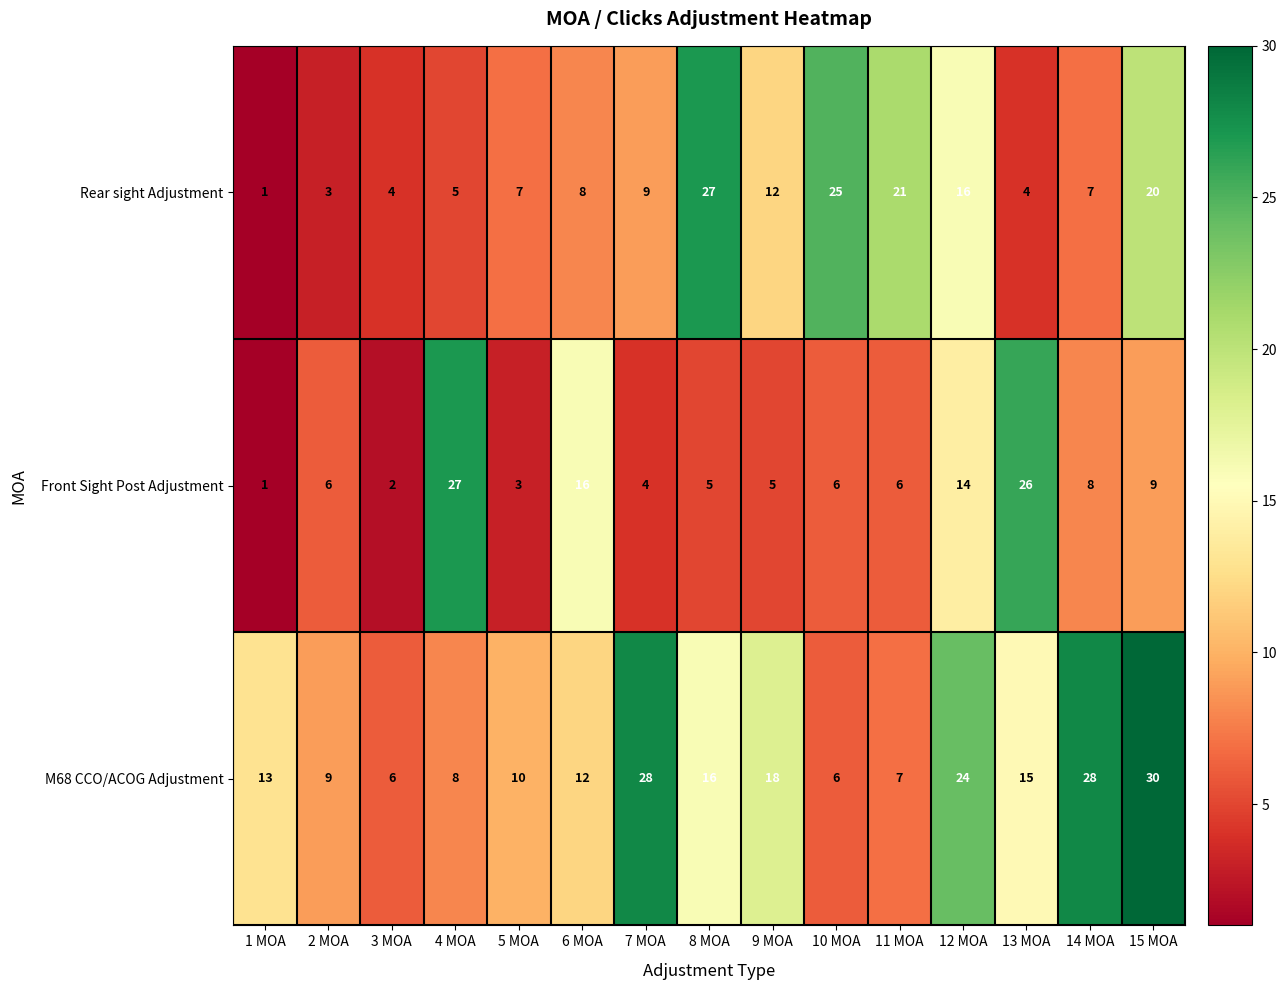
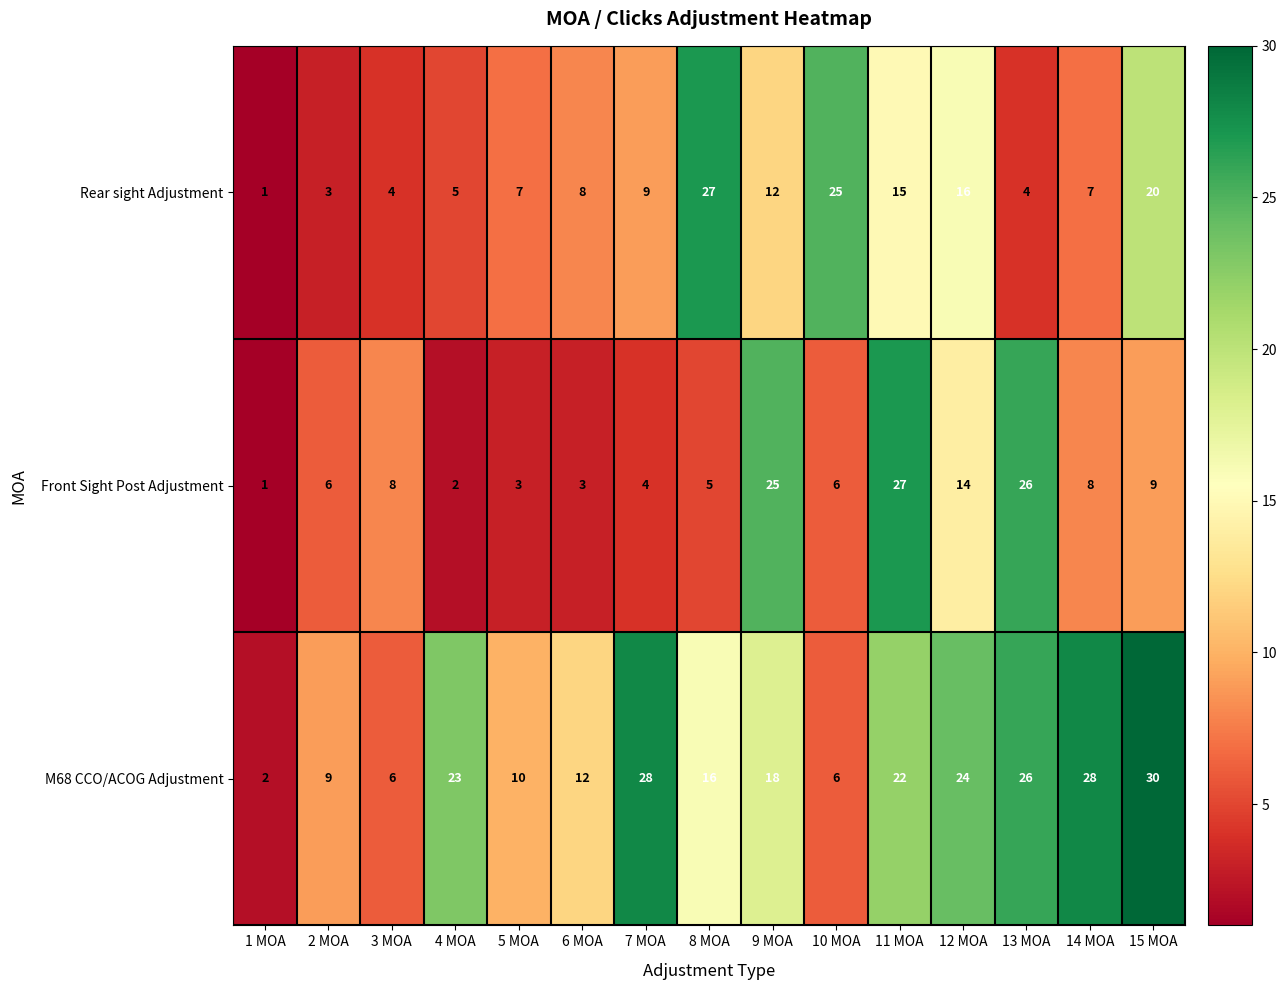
Rear sight Adjustment, 11 MOA: 21 -> 15
Front Sight Post Adjustment, 3 MOA: 2 -> 8
Front Sight Post Adjustment, 4 MOA: 27 -> 2
Front Sight Post Adjustment, 6 MOA: 16 -> 3
Front Sight Post Adjustment, 9 MOA: 5 -> 25
Front Sight Post Adjustment, 11 MOA: 6 -> 27
M68 CCO/ACOG Adjustment, 1 MOA: 13 -> 2
M68 CCO/ACOG Adjustment, 4 MOA: 8 -> 23
M68 CCO/ACOG Adjustment, 11 MOA: 7 -> 22
M68 CCO/ACOG Adjustment, 13 MOA: 15 -> 26
